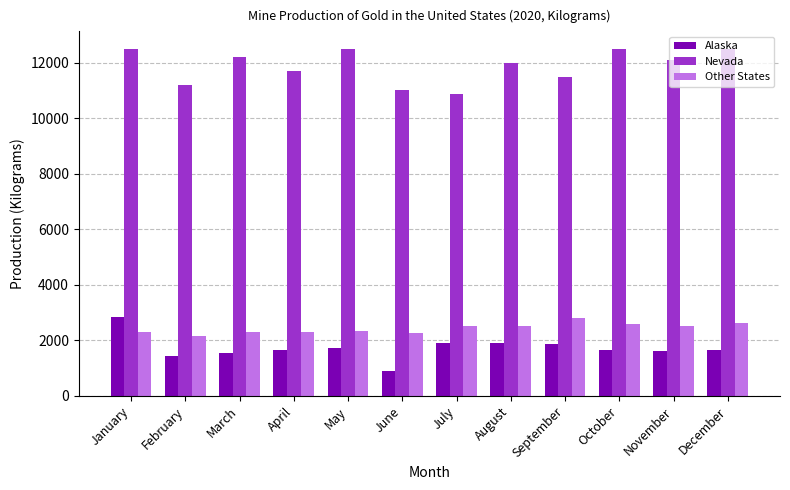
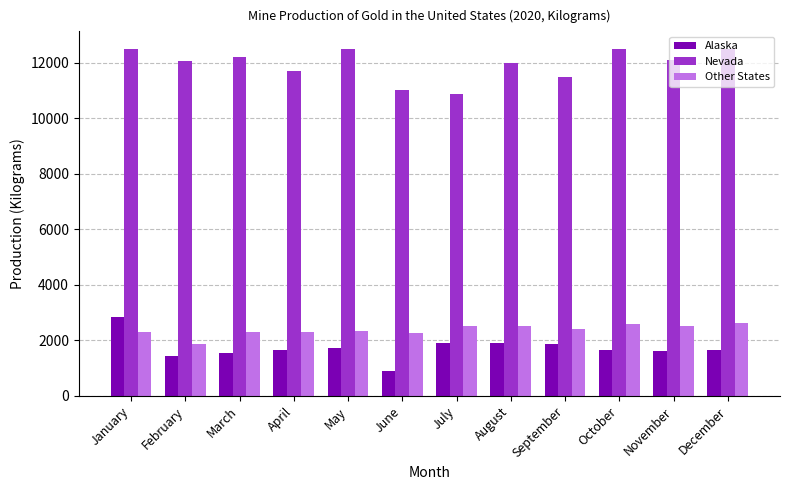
Nevada, February: 11200 -> 12000
Other States, February: 2200 -> 1900
Other States, September: 2800 -> 2400
